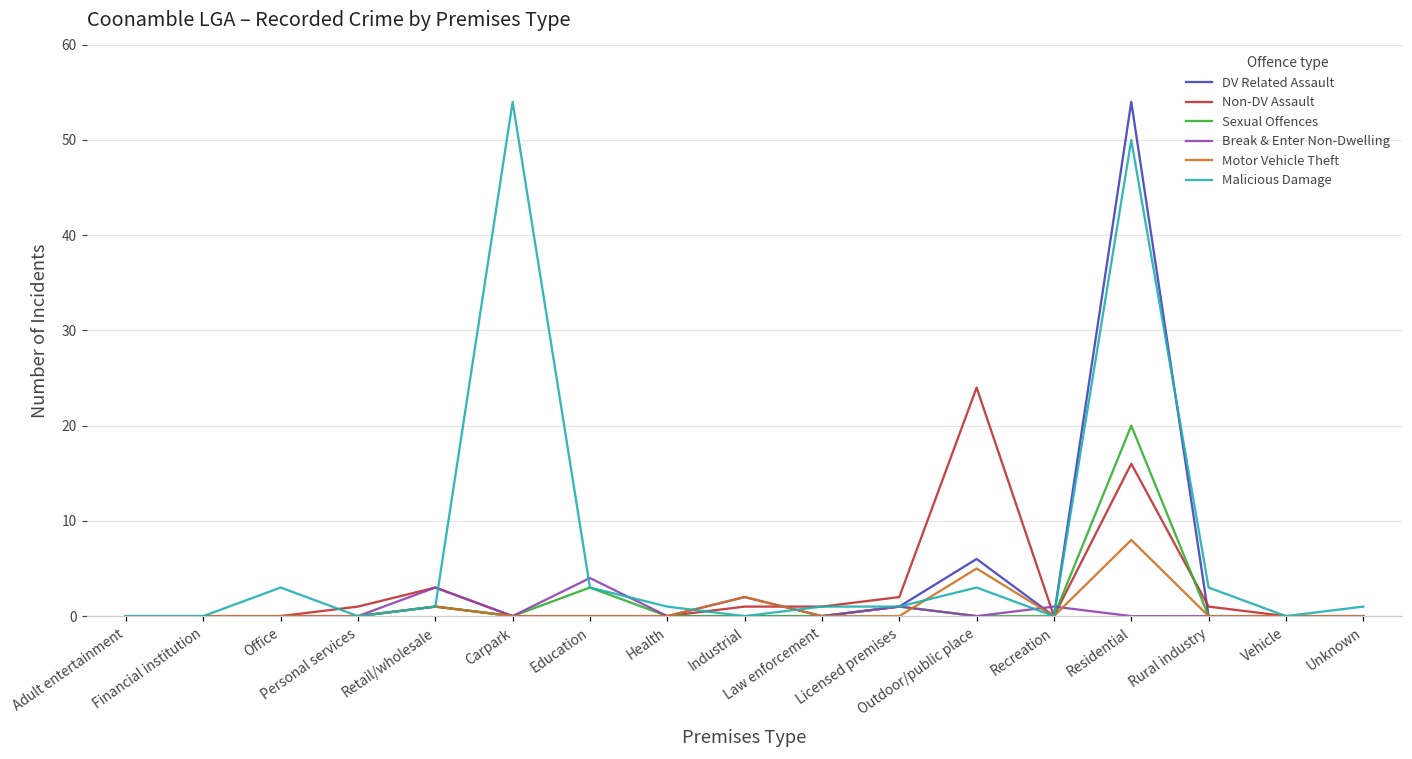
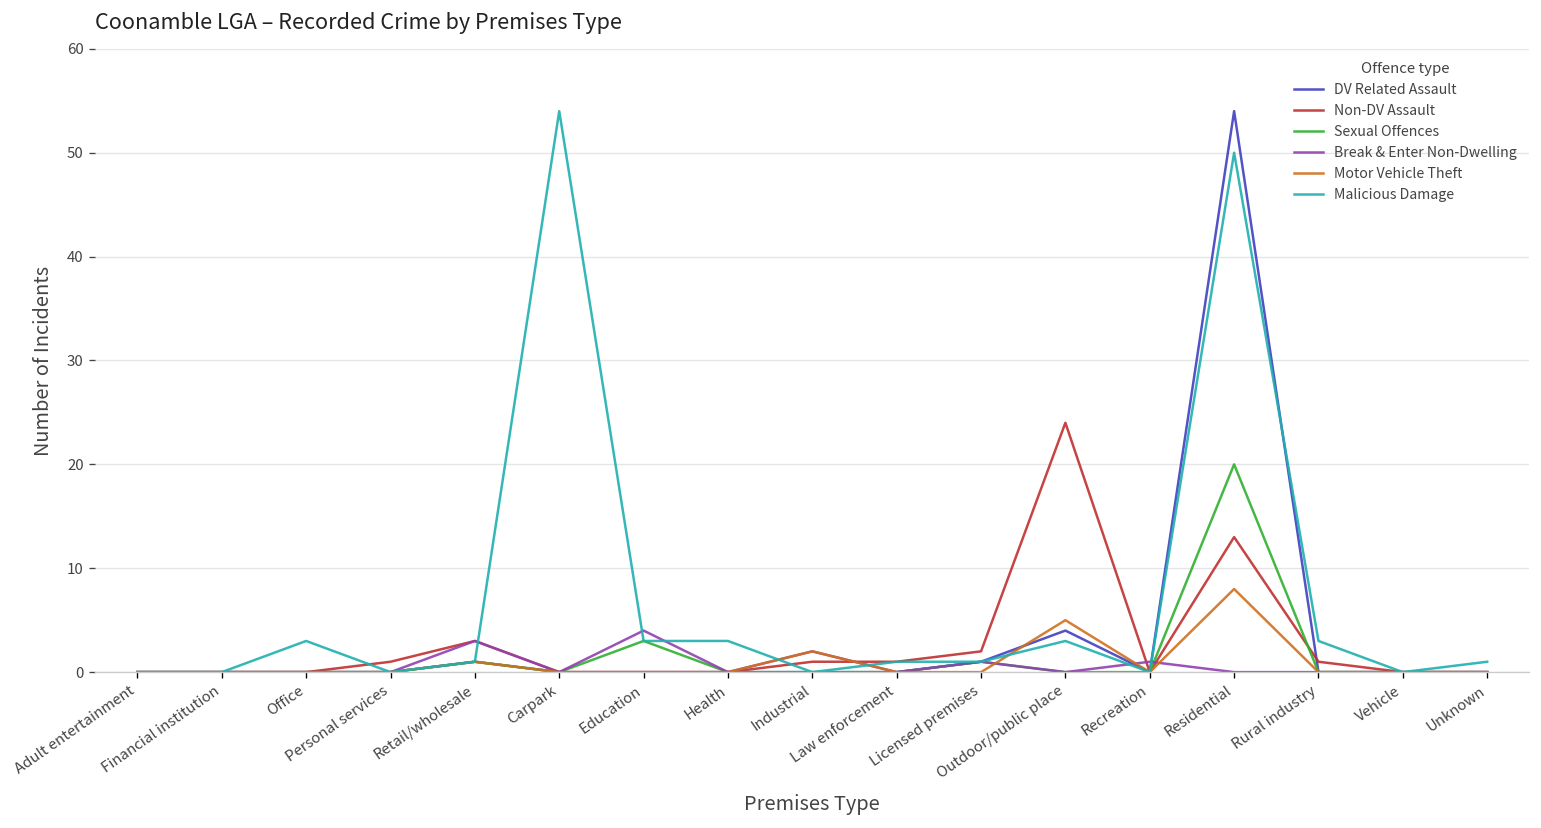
Malicious Damage, Health: 1 -> 3
DV Related Assault, Outdoor/public place: 6 -> 4
Non-DV Assault, Residential: 16 -> 13
